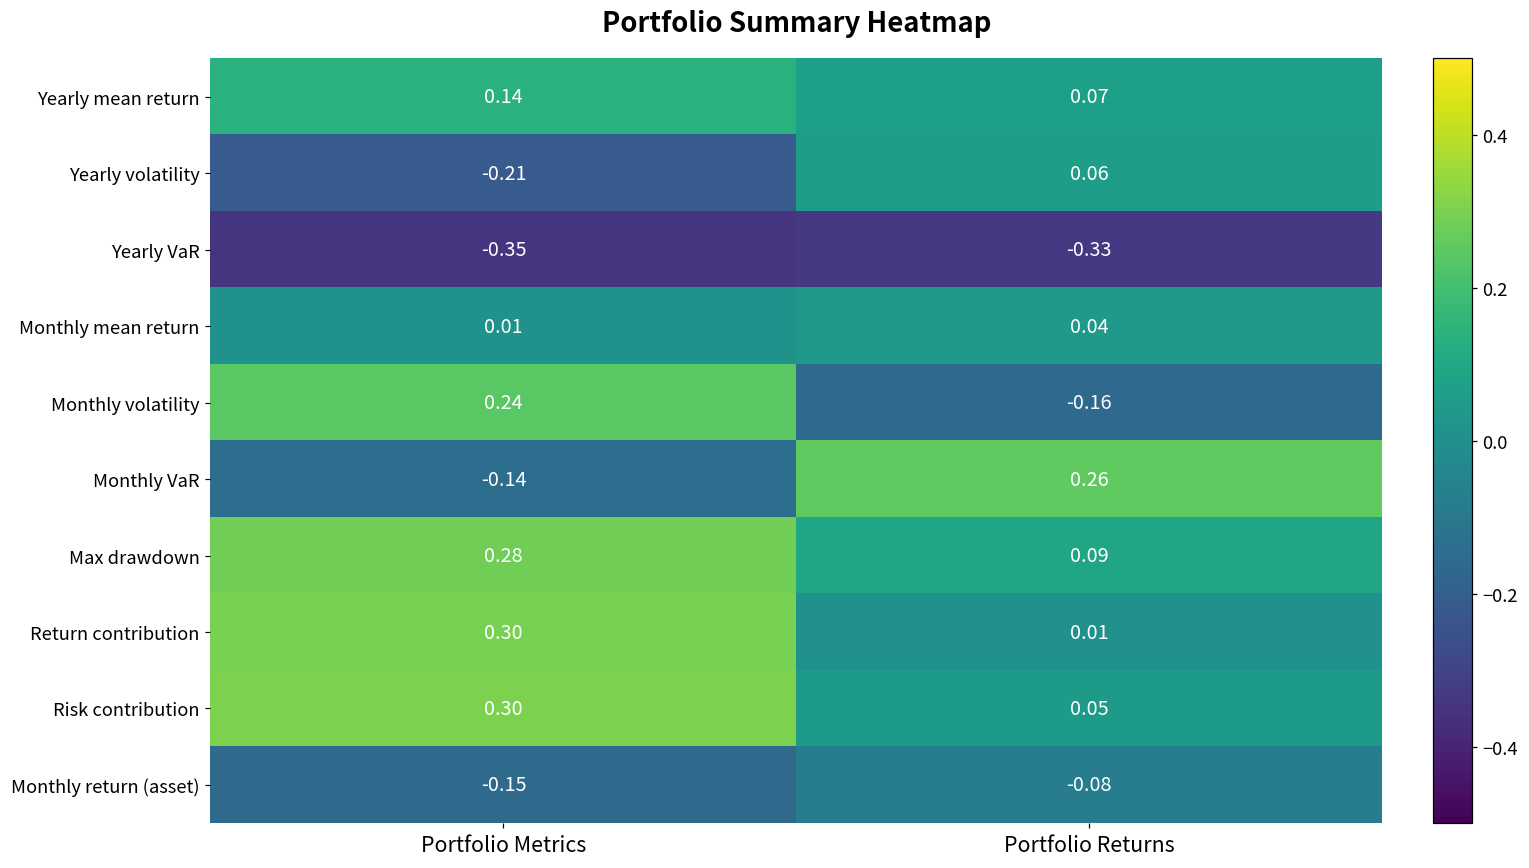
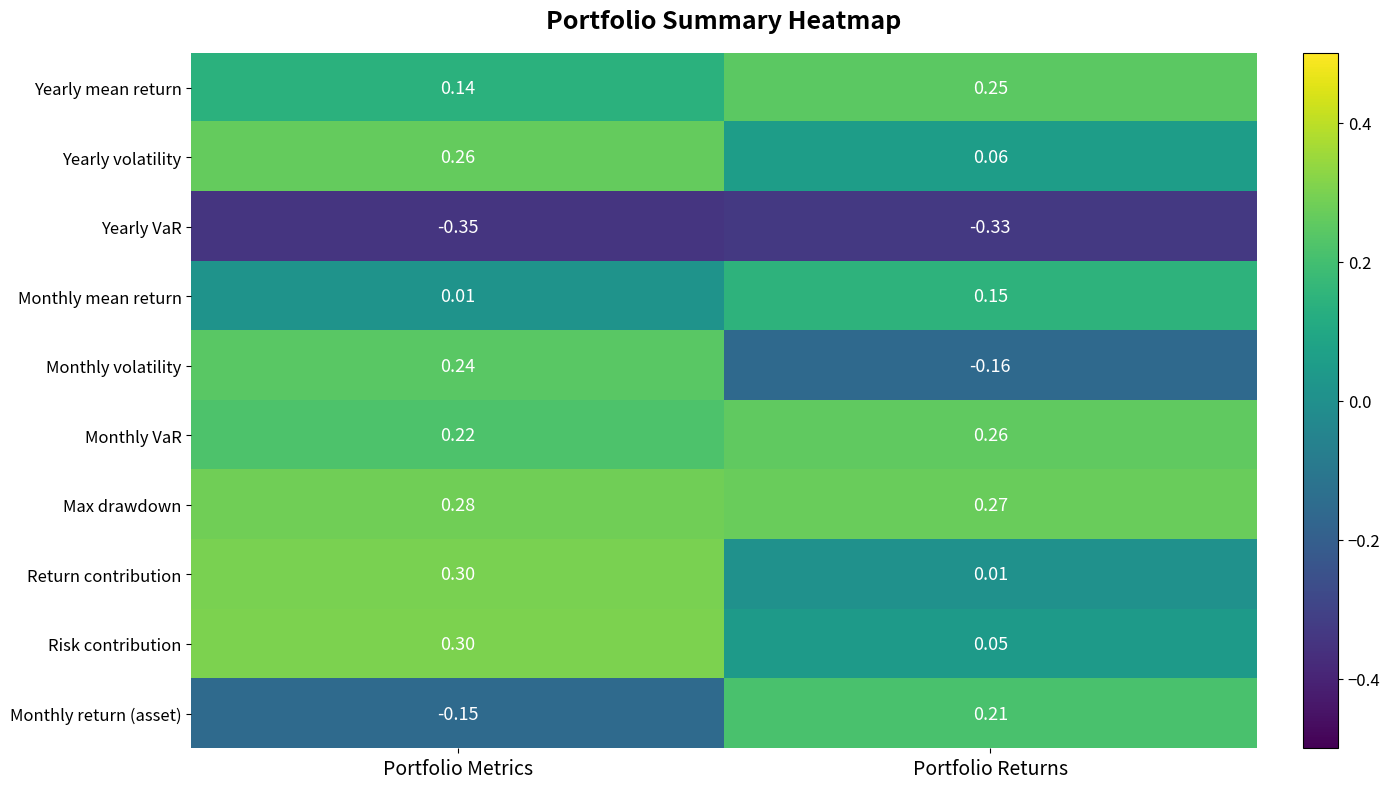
Yearly mean return, Portfolio Returns: 0.07 -> 0.25
Yearly volatility, Portfolio Metrics: -0.21 -> 0.26
Monthly mean return, Portfolio Returns: 0.04 -> 0.15
Monthly VaR, Portfolio Metrics: -0.14 -> 0.22
Max drawdown, Portfolio Returns: 0.09 -> 0.27
Monthly return (asset), Portfolio Returns: -0.08 -> 0.21
